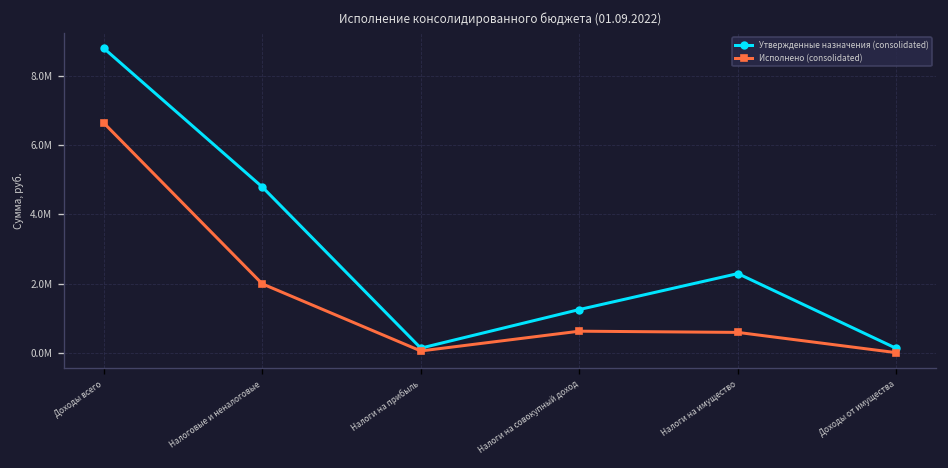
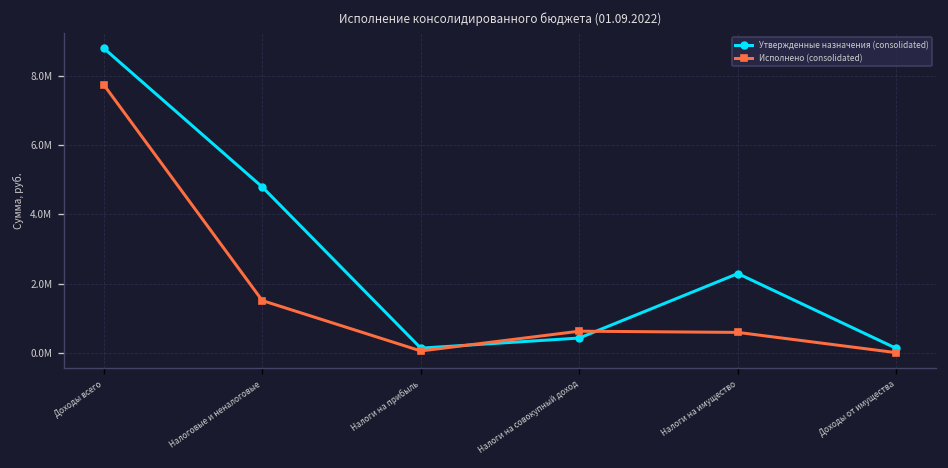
Исполнено (consolidated), Доходы всего: 6600000 -> 7700000
Исполнено (consolidated), Налоговые и неналоговые: 2000000 -> 1500000
Утвержденные назначения (consolidated), Налоги на совокупный доход: 1300000 -> 400000
